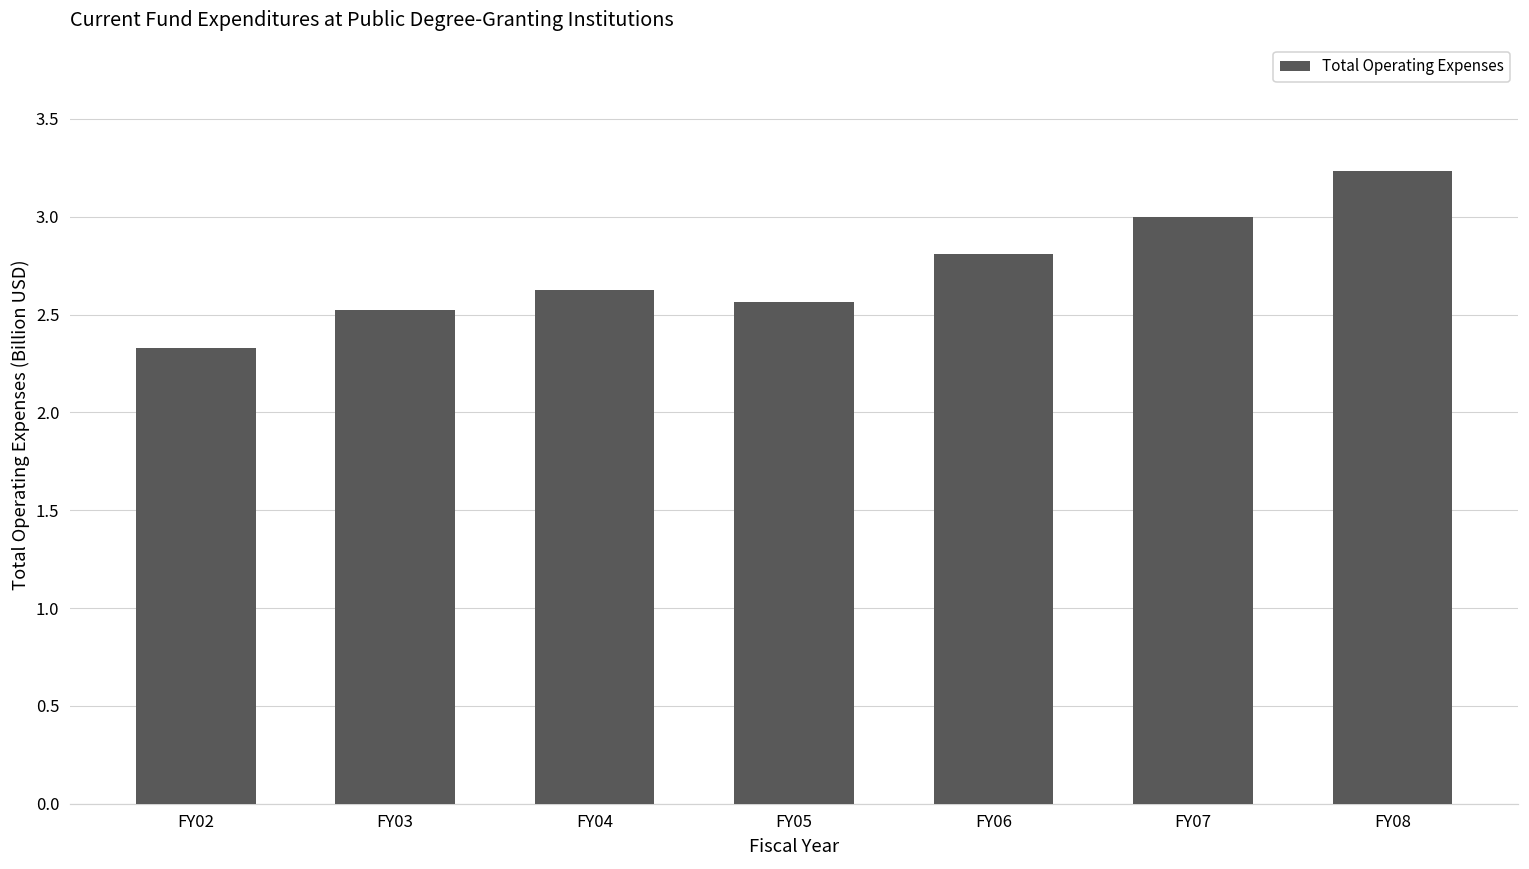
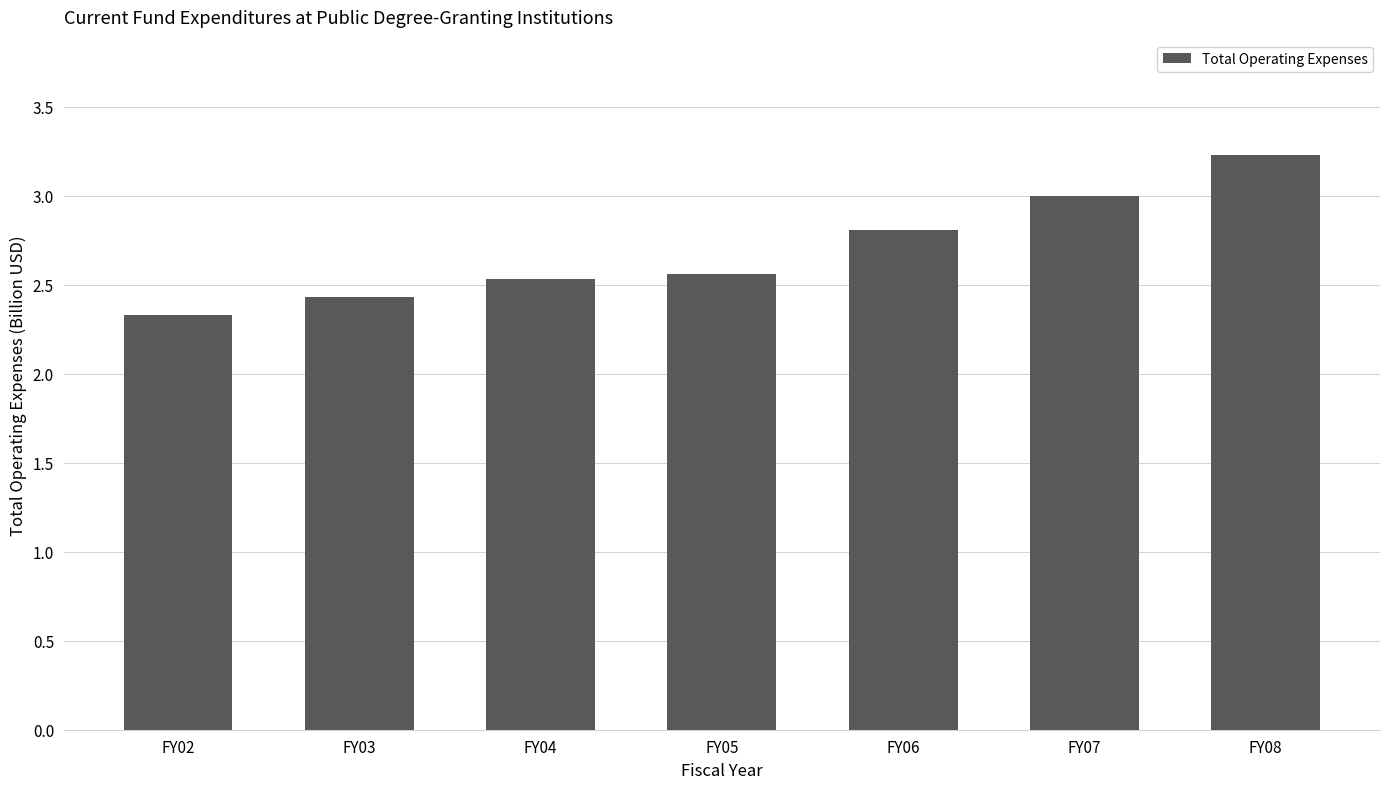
FY03: 2.52 -> 2.43
FY04: 2.63 -> 2.54
